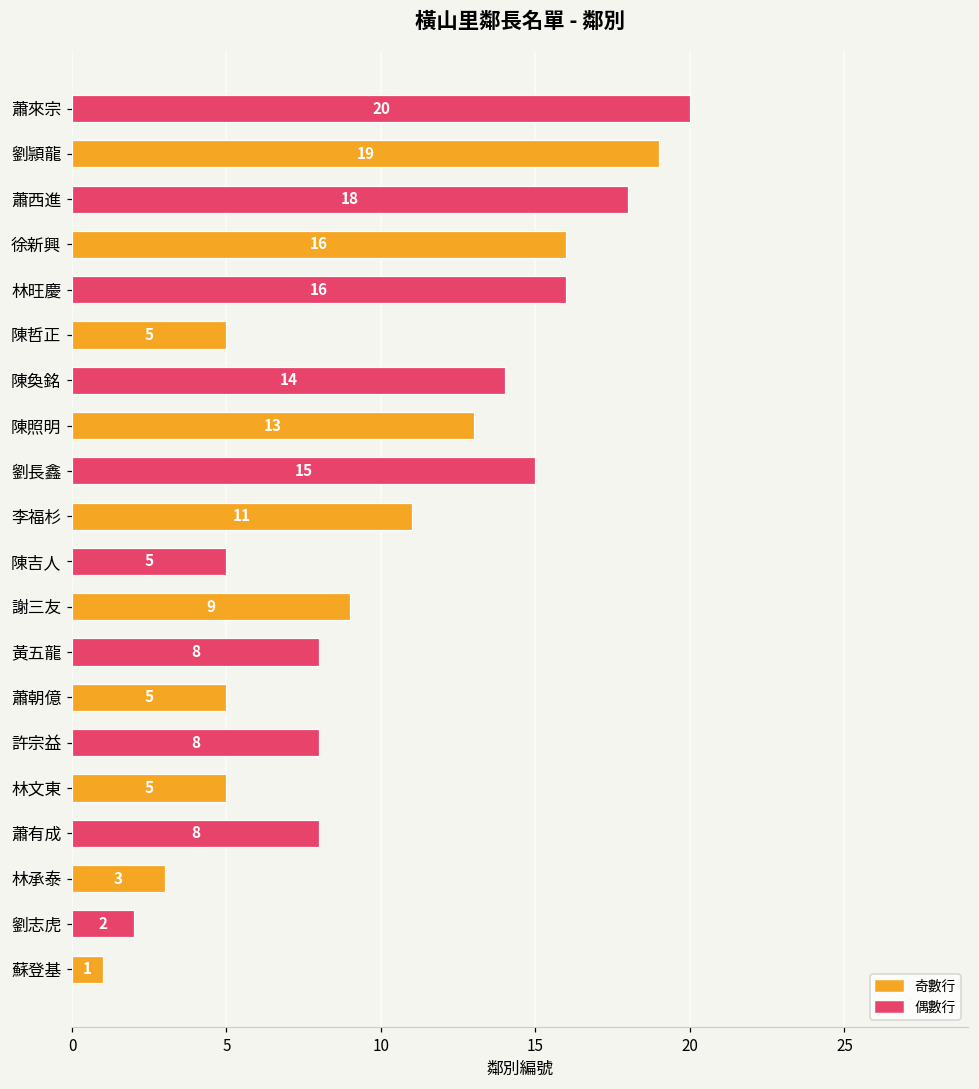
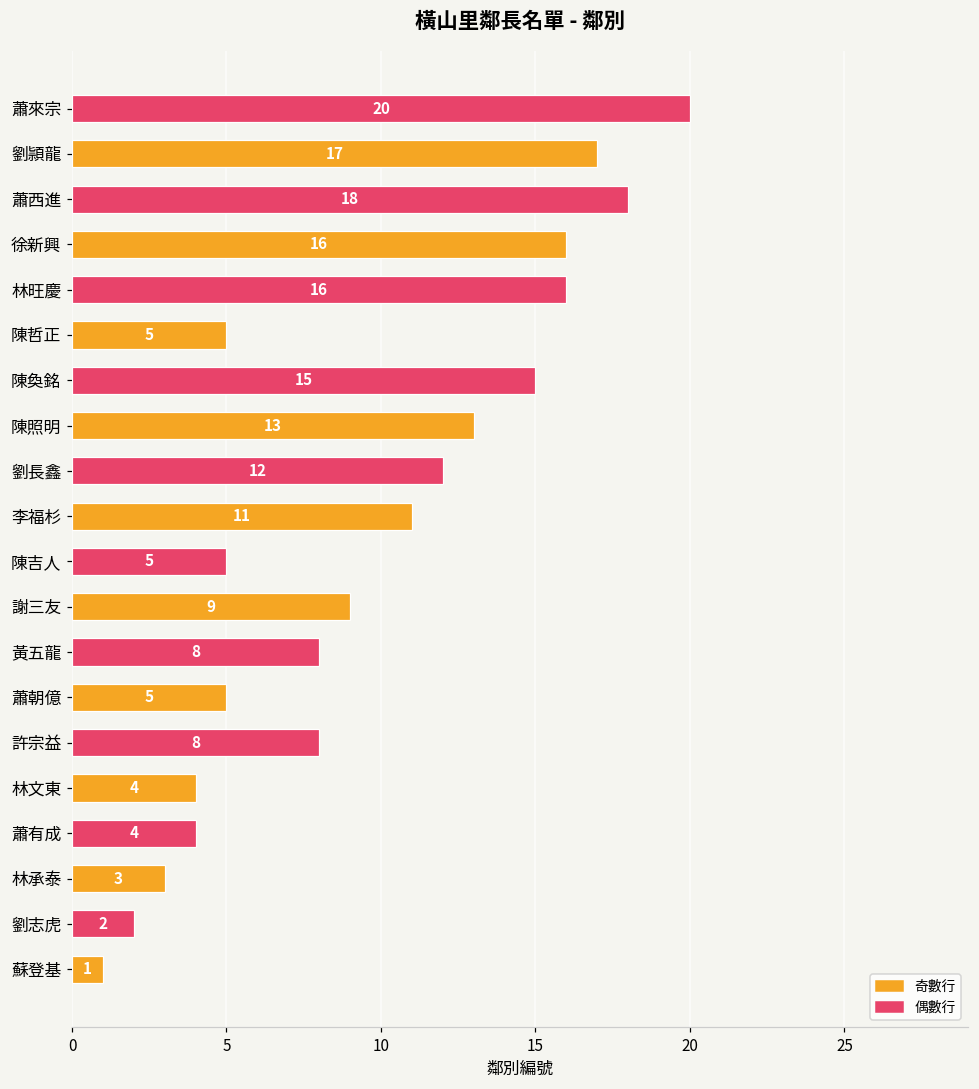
劉頴龍: 19 -> 17
陳奐銘: 14 -> 15
劉長鑫: 15 -> 12
林文東: 5 -> 4
蕭有成: 8 -> 4
